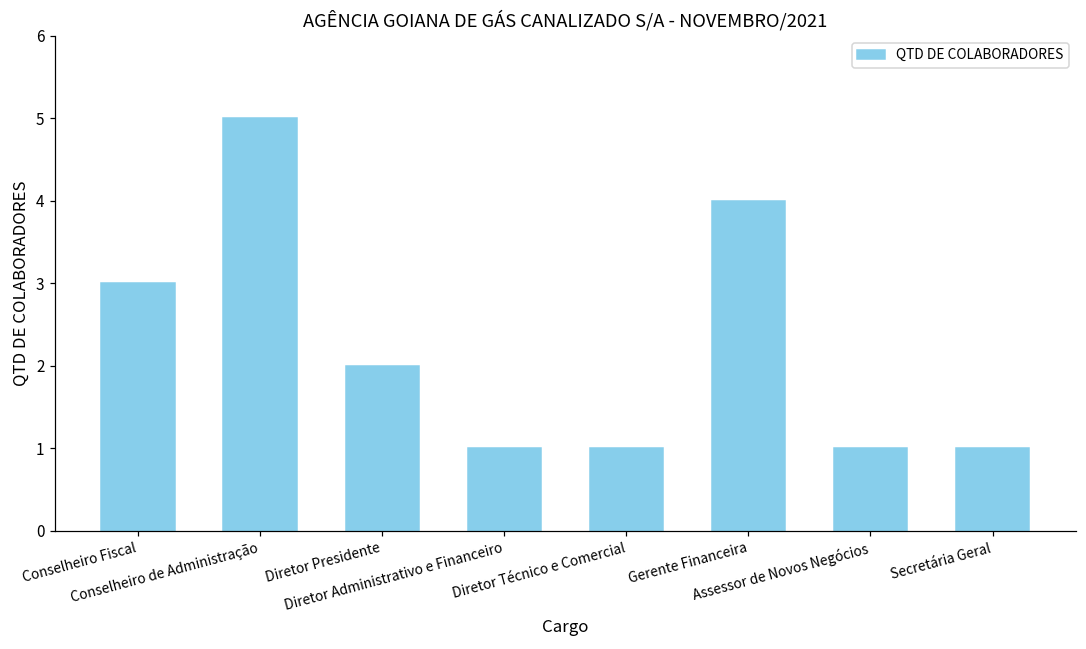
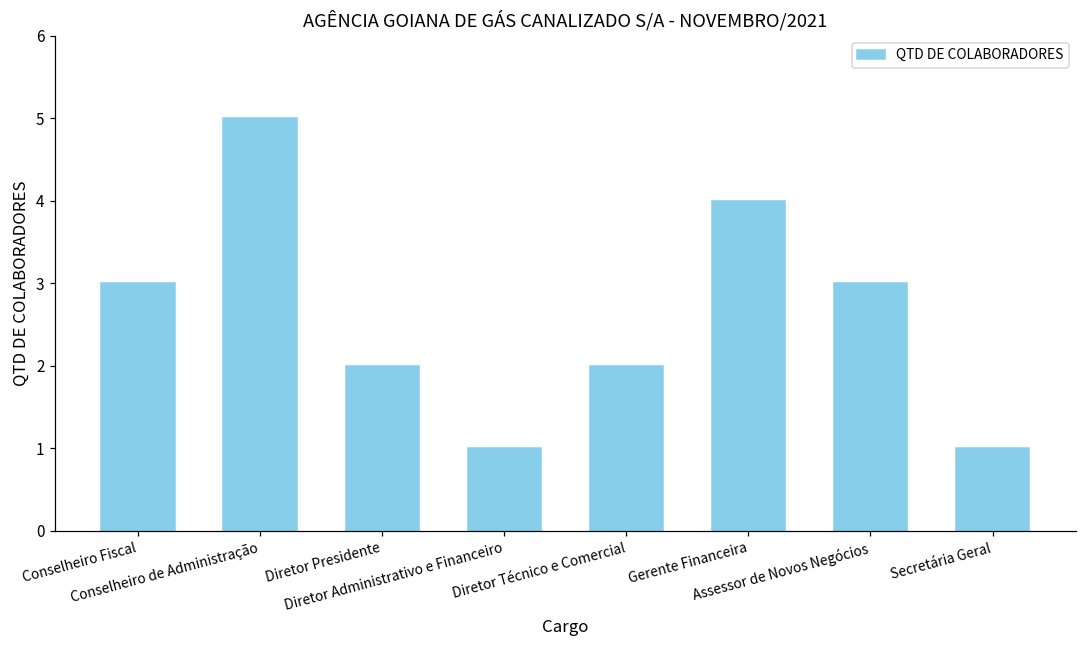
Diretor Técnico e Comercial: 1 -> 2
Assessor de Novos Negócios: 1 -> 3
